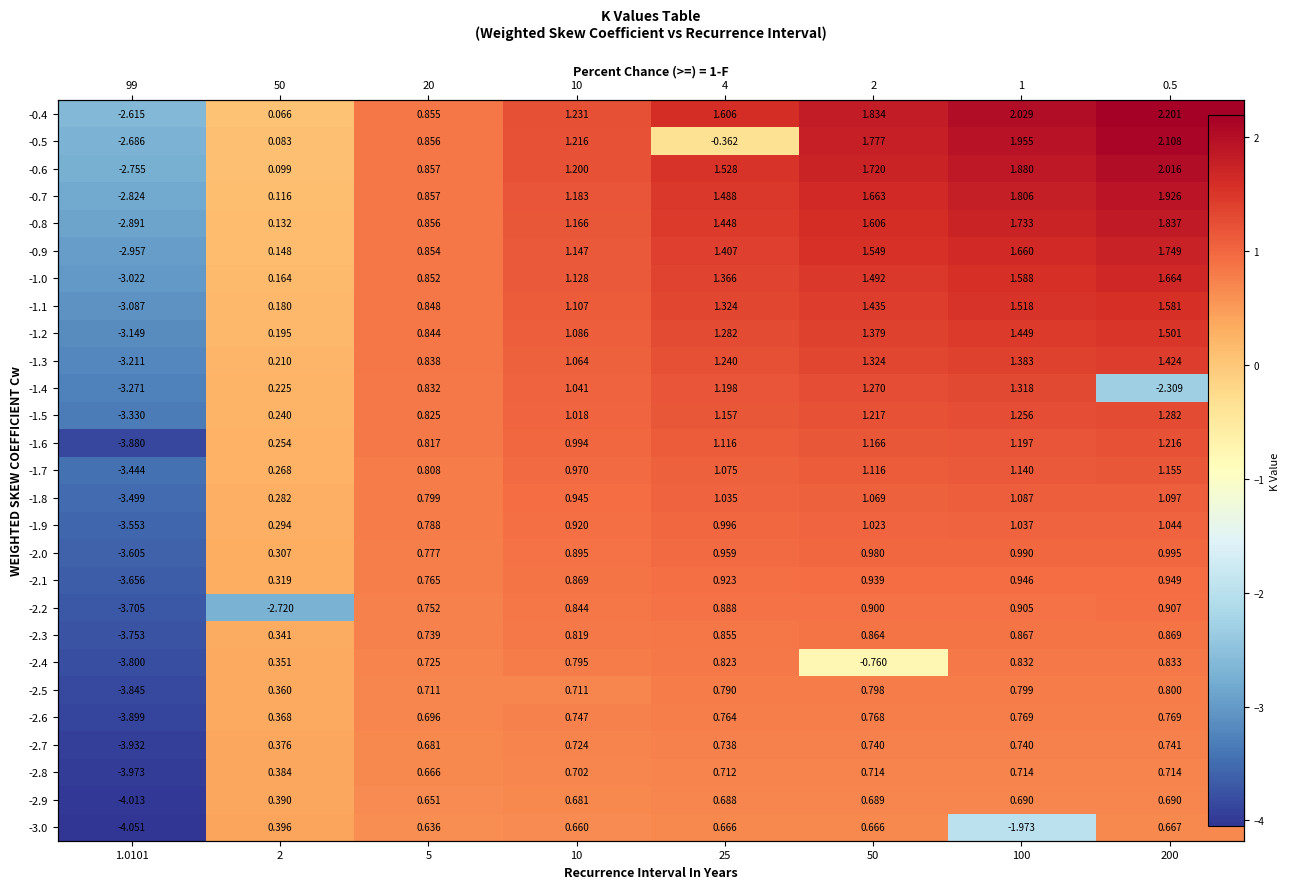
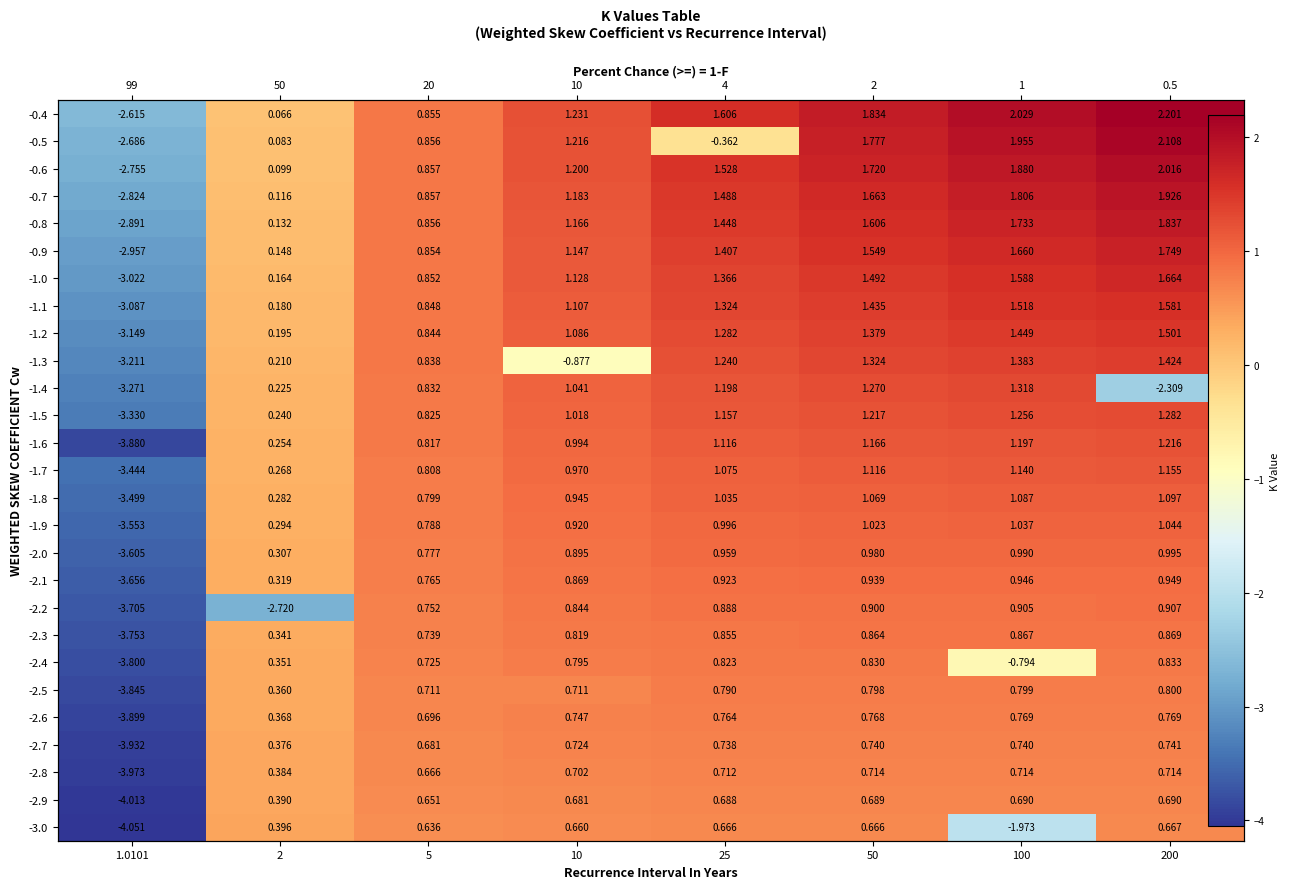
-1.3, 10: 1.064 -> -0.877
-2.4, 50: -0.760 -> 0.830
-2.4, 100: 0.832 -> -0.794
